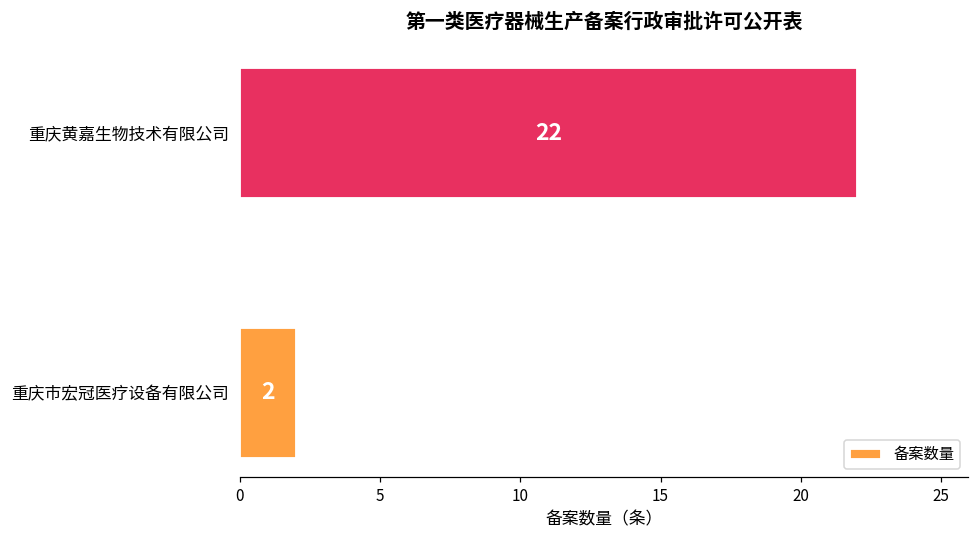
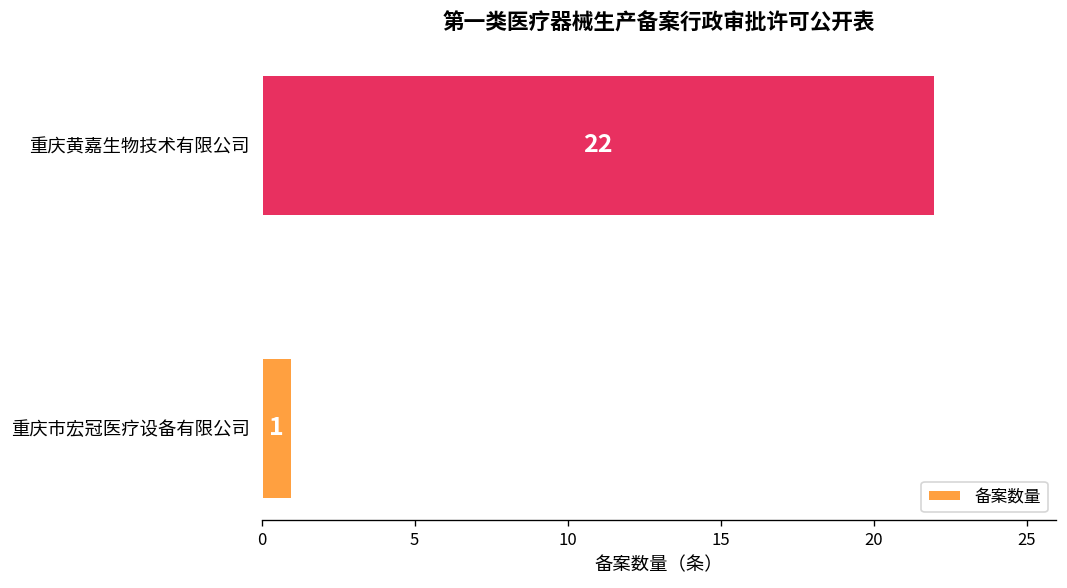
重庆市宏冠医疗设备有限公司: 2 -> 1
